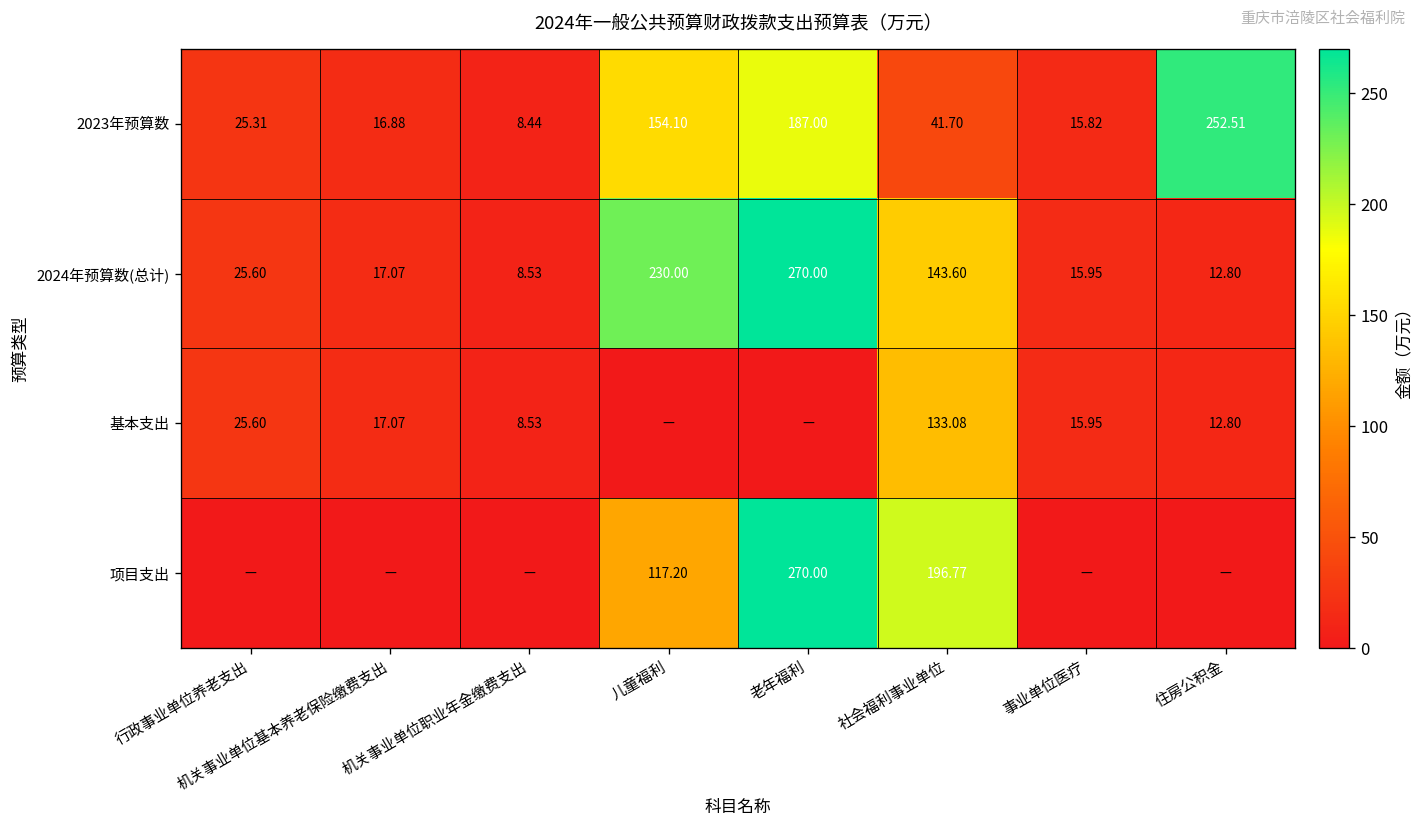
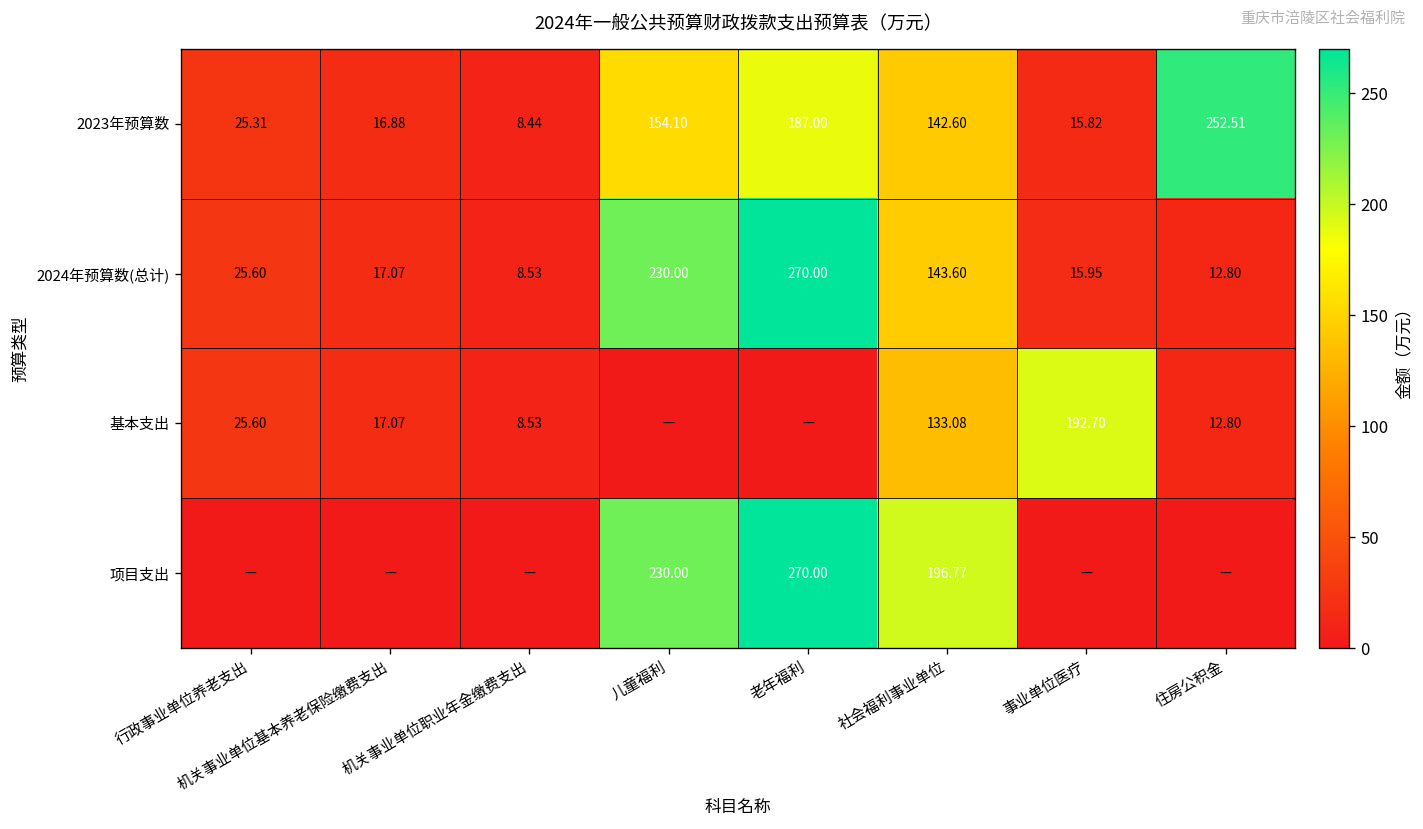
2023年预算数, 社会福利事业单位: 41.70 -> 142.60
基本支出, 事业单位医疗: 15.95 -> 192.70
项目支出, 儿童福利: 117.20 -> 230.00
